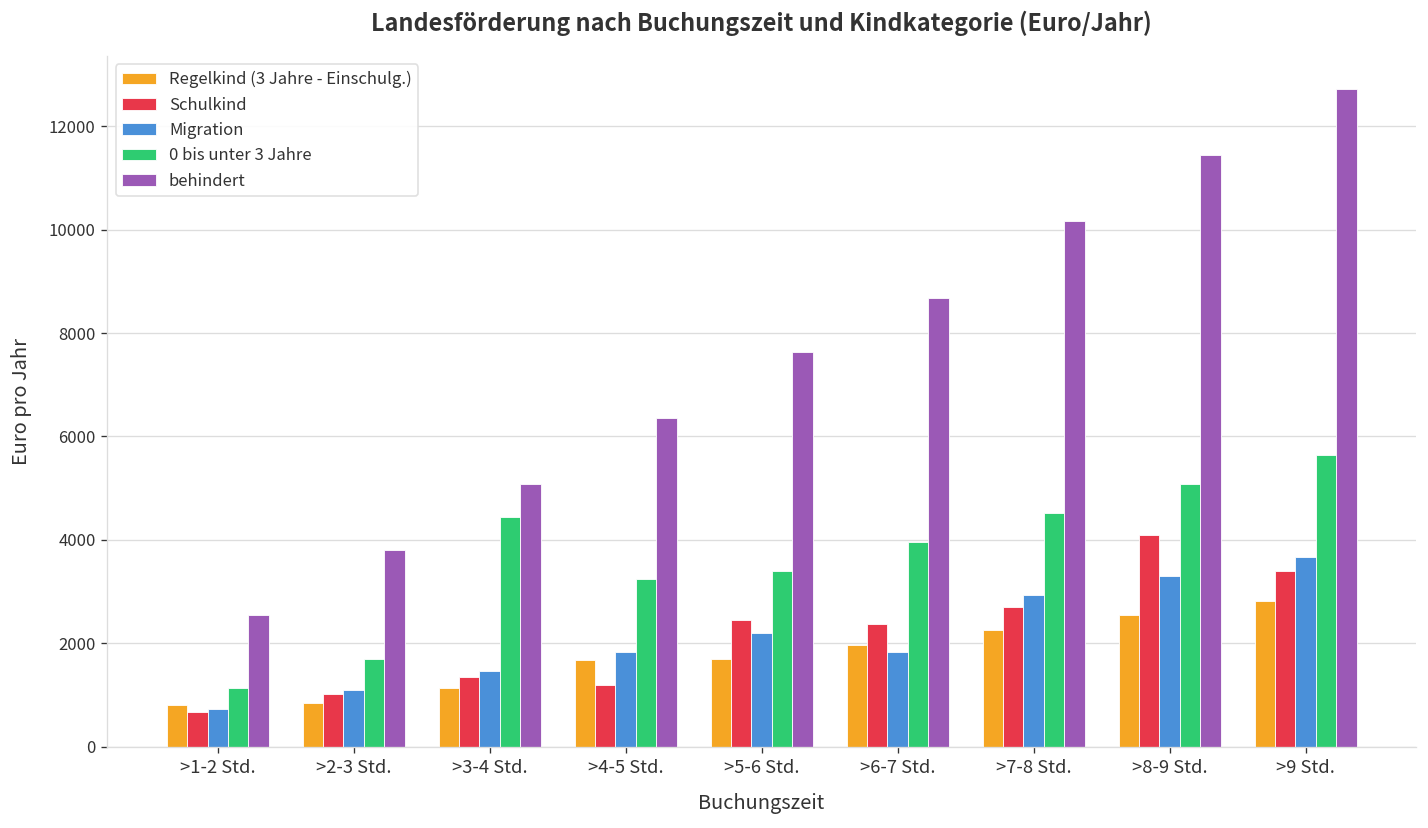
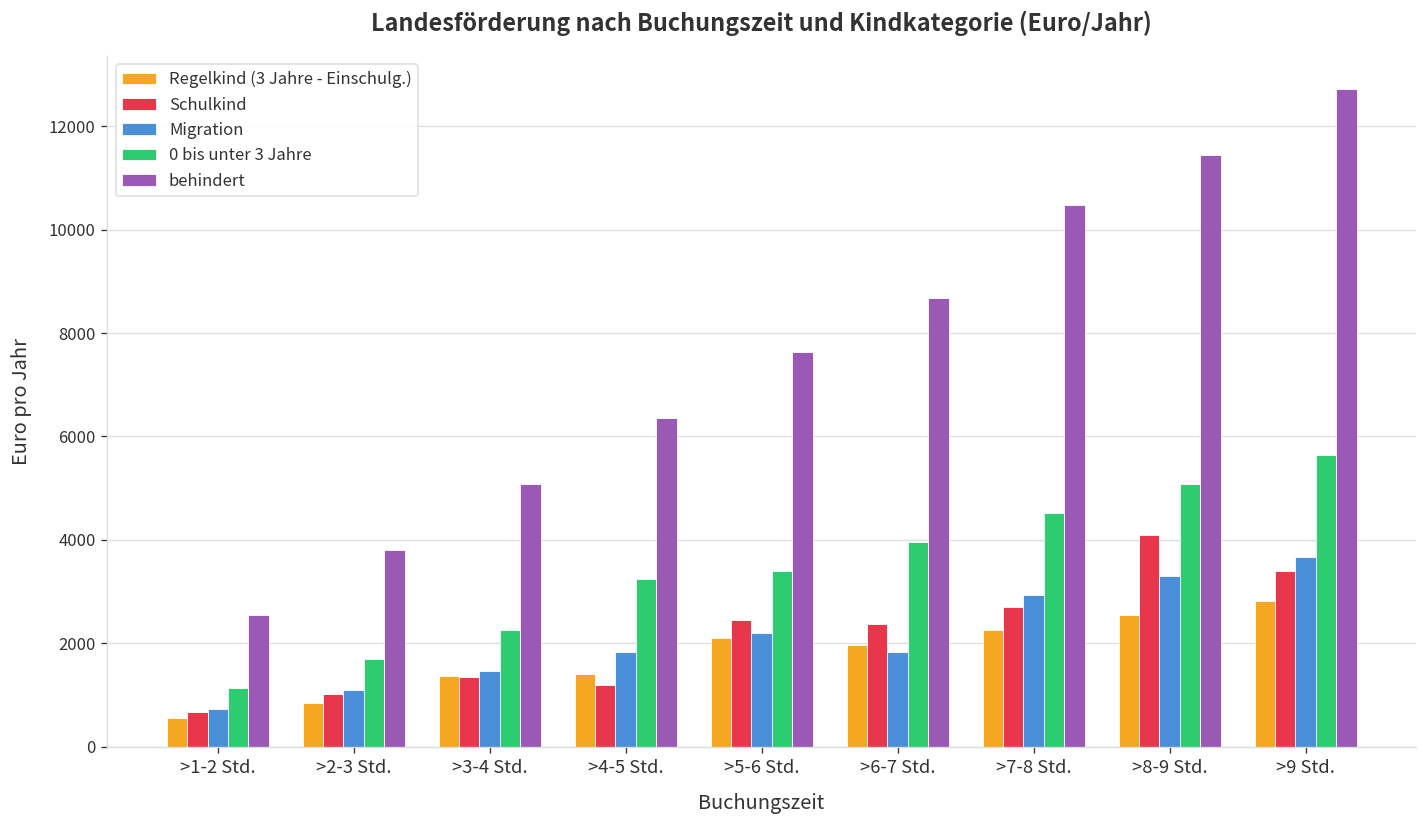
Regelkind (3 Jahre - Einschulg.), >1-2 Std.: 800 -> 600
Regelkind (3 Jahre - Einschulg.), >3-4 Std.: 1100 -> 1400
0 bis unter 3 Jahre, >3-4 Std.: 4500 -> 2300
Regelkind (3 Jahre - Einschulg.), >4-5 Std.: 1700 -> 1400
Regelkind (3 Jahre - Einschulg.), >5-6 Std.: 1700 -> 2100
behindert, >7-8 Std.: 10200 -> 10500
